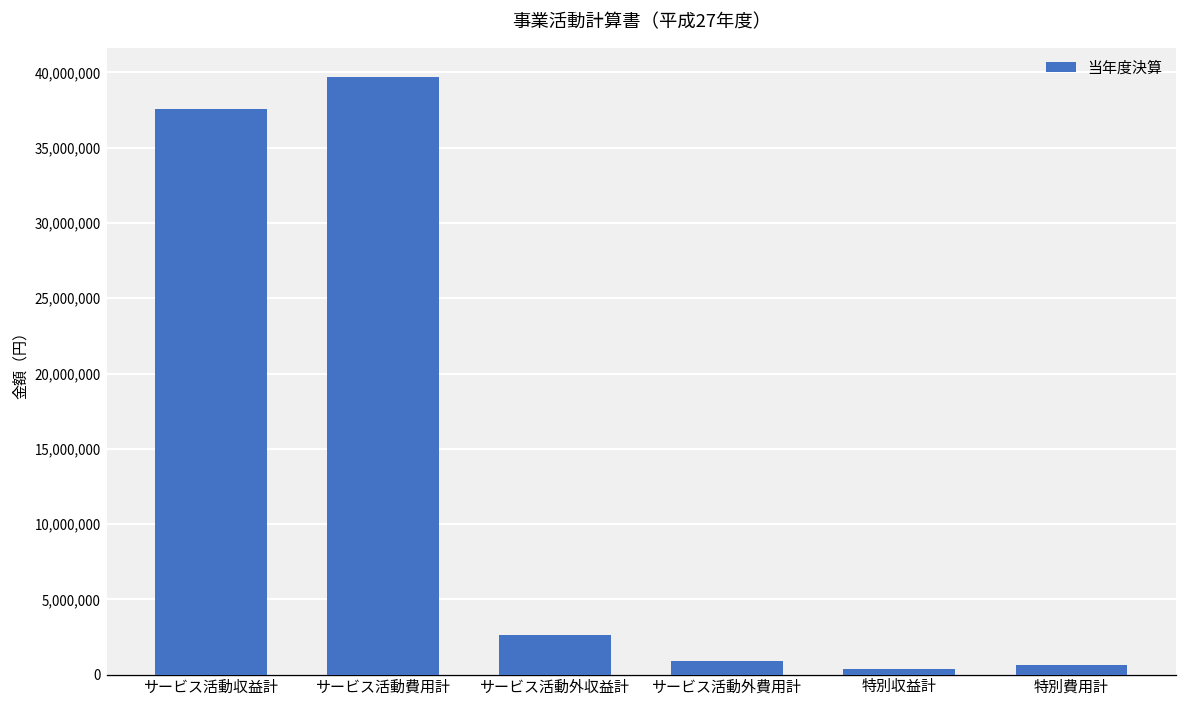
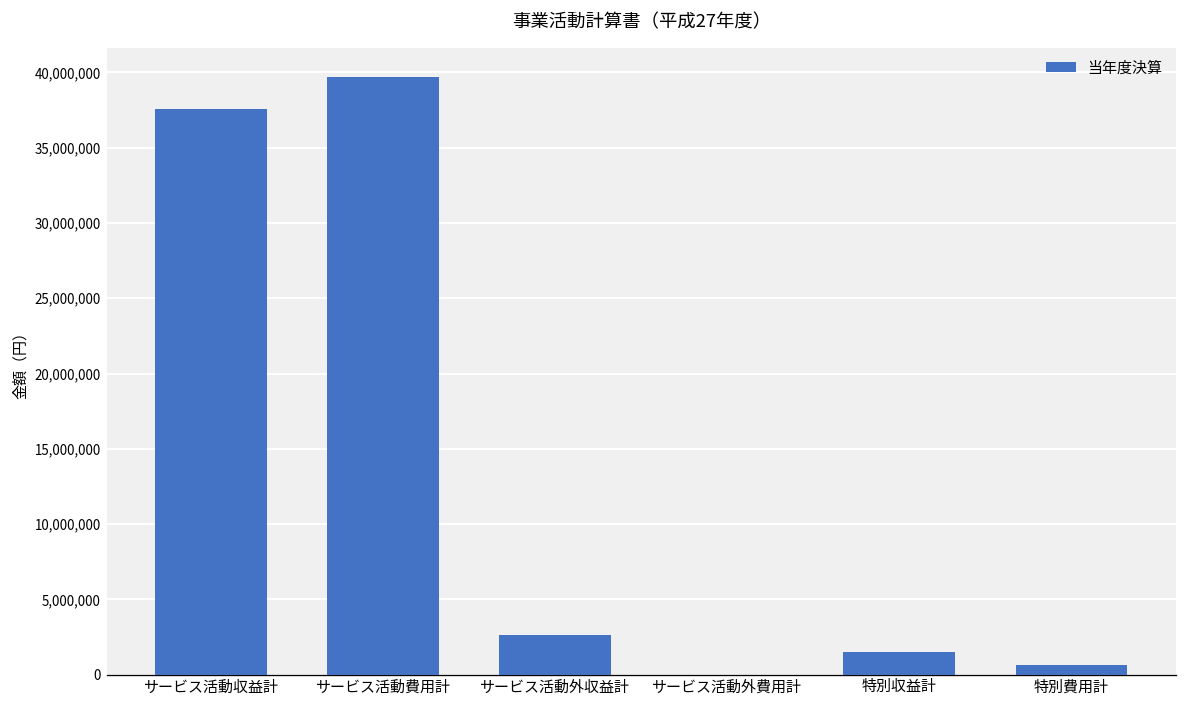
サービス活動外費用計: 900,000 -> 0
特別収益計: 400,000 -> 1,500,000
